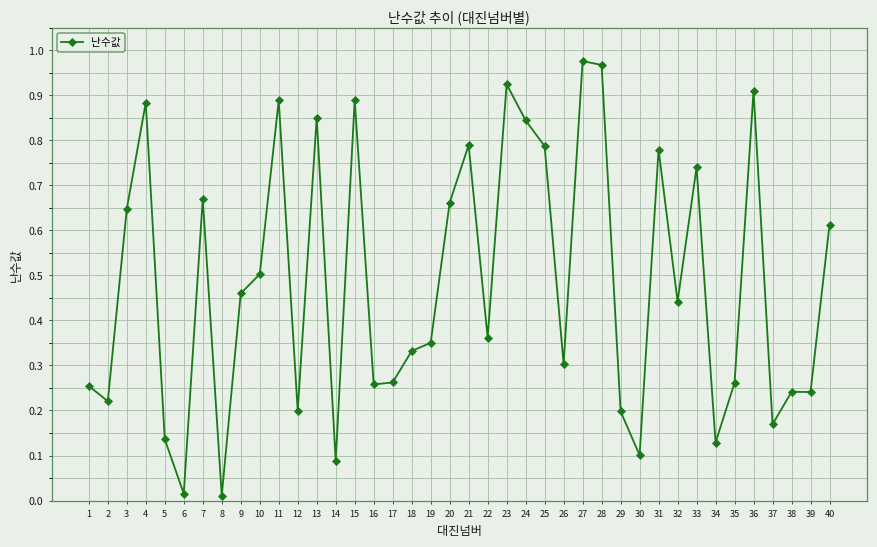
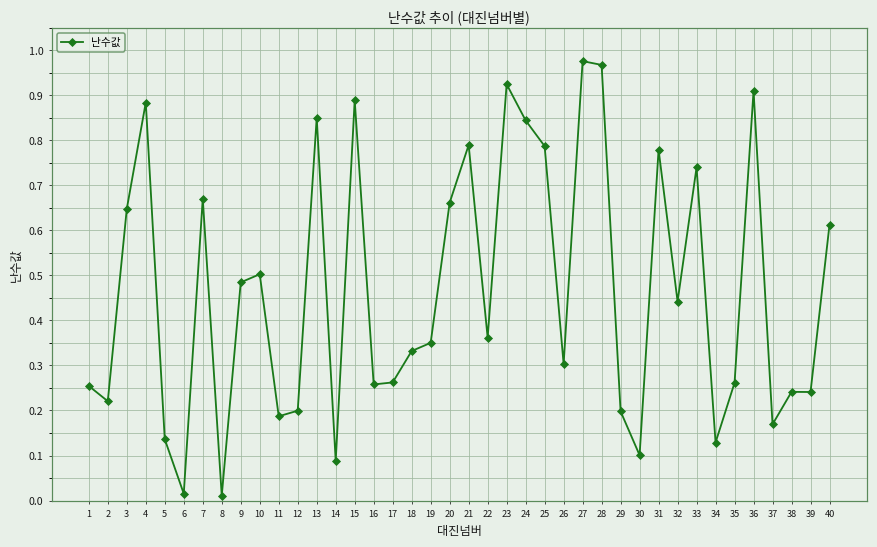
9: 0.46 -> 0.48
11: 0.89 -> 0.19
